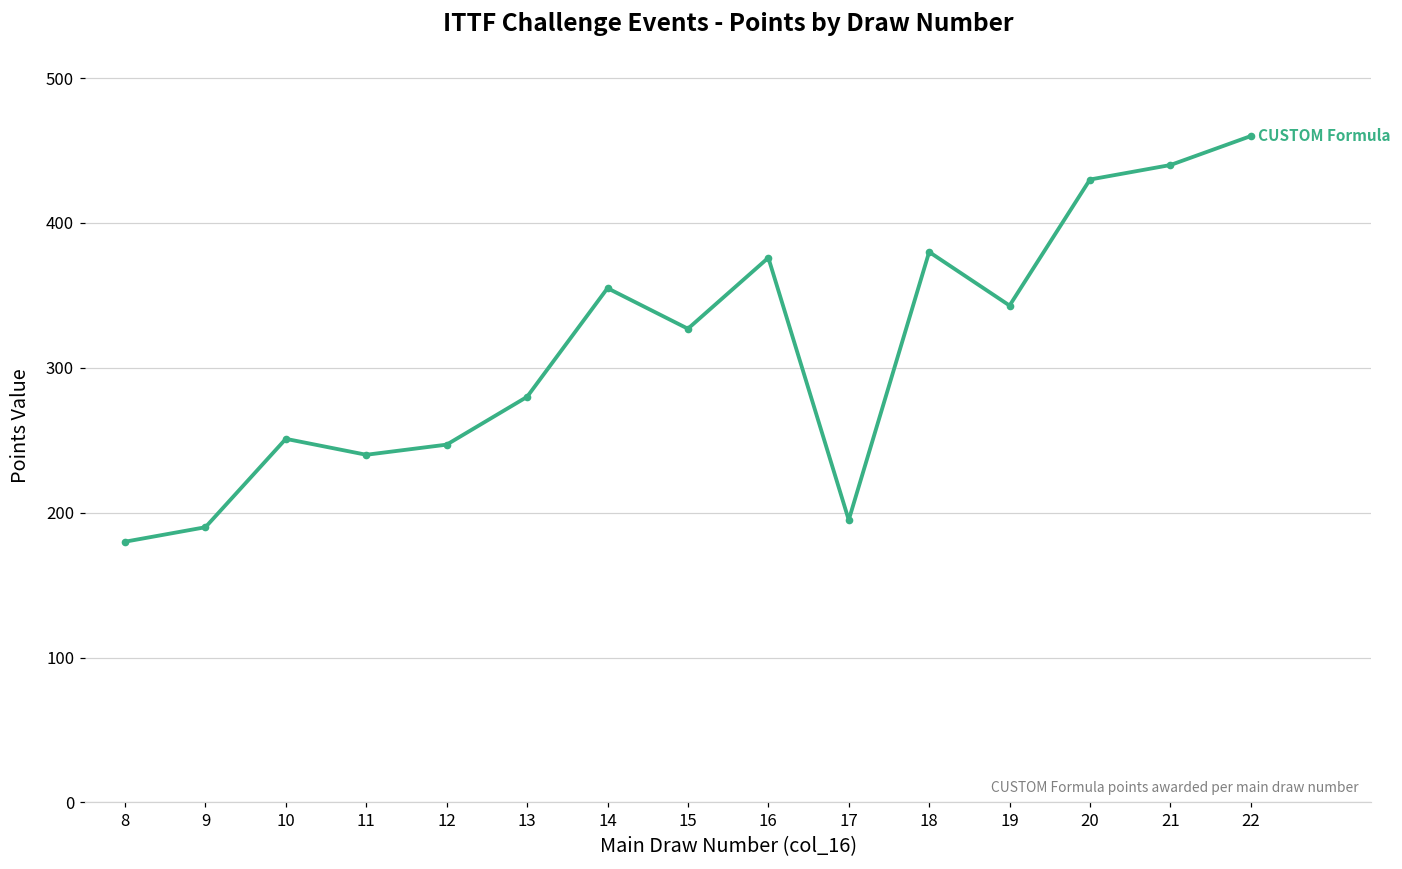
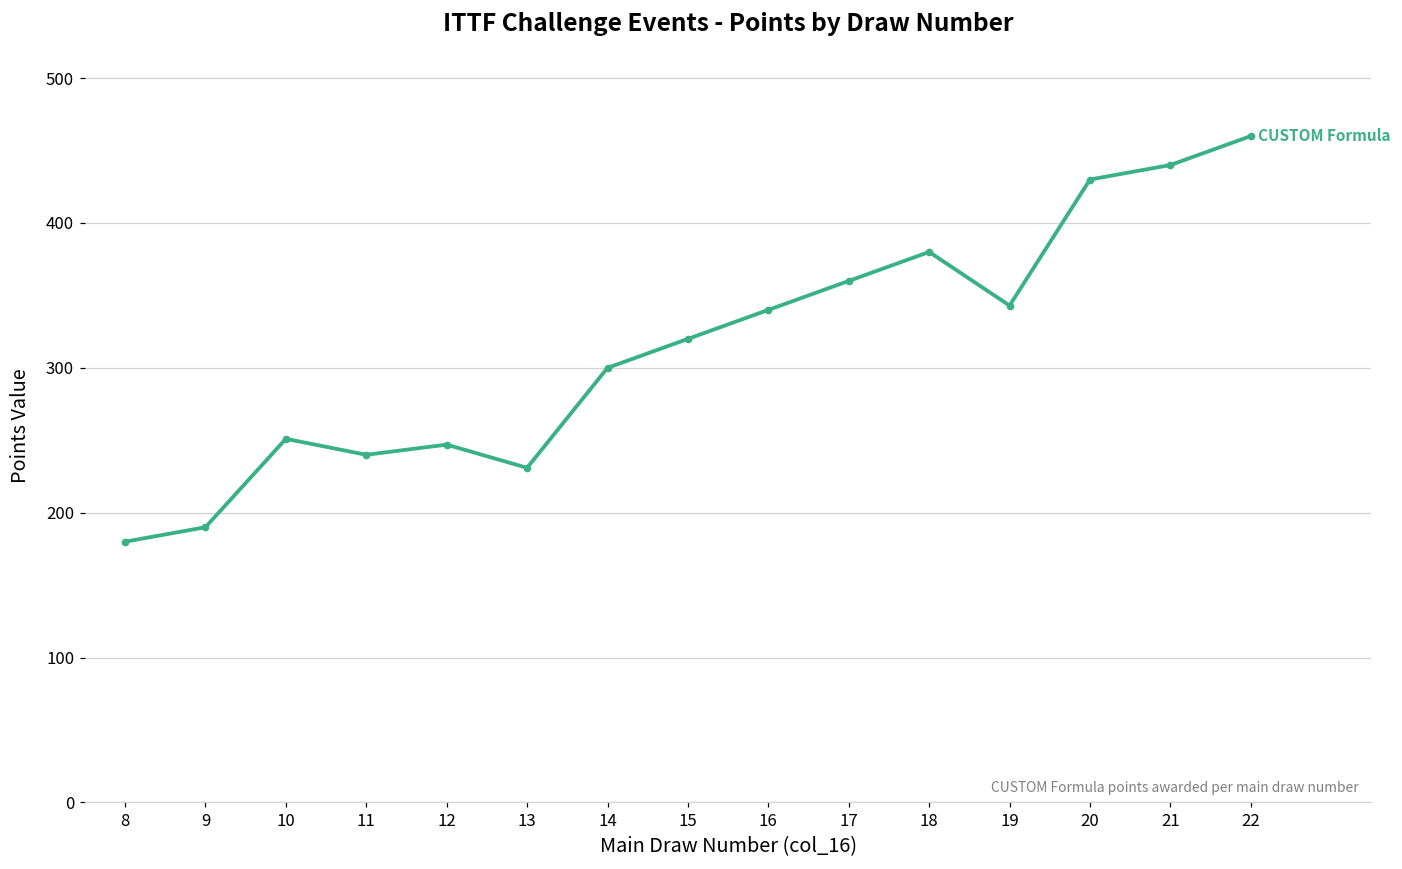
13: 280 -> 231
14: 355 -> 300
15: 327 -> 320
16: 376 -> 340
17: 195 -> 360
